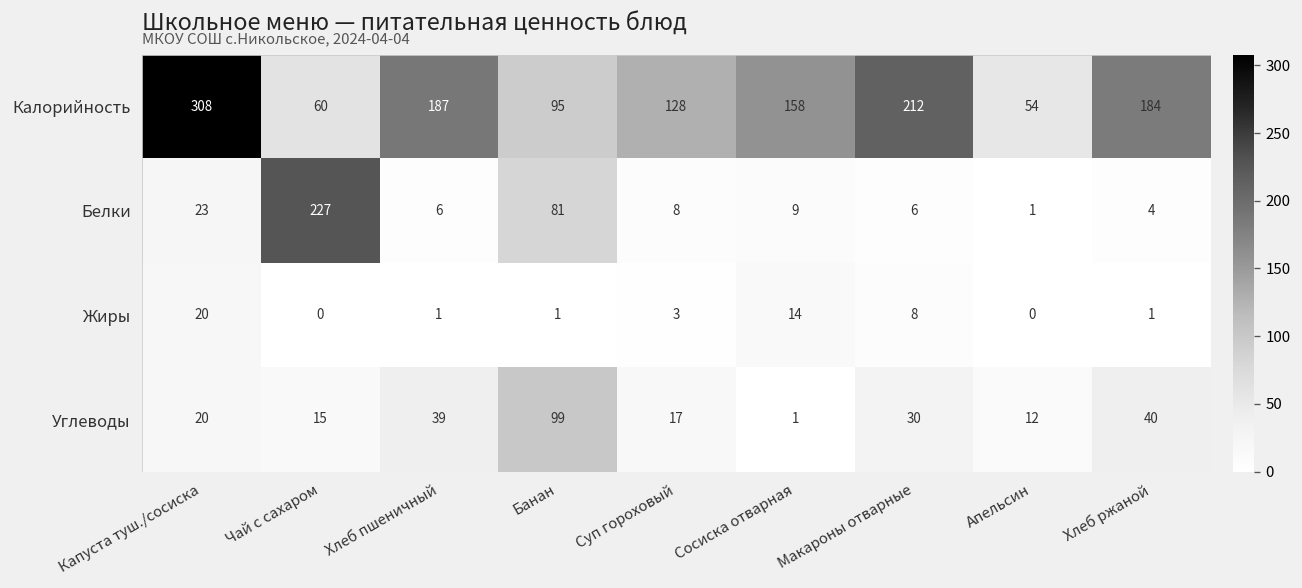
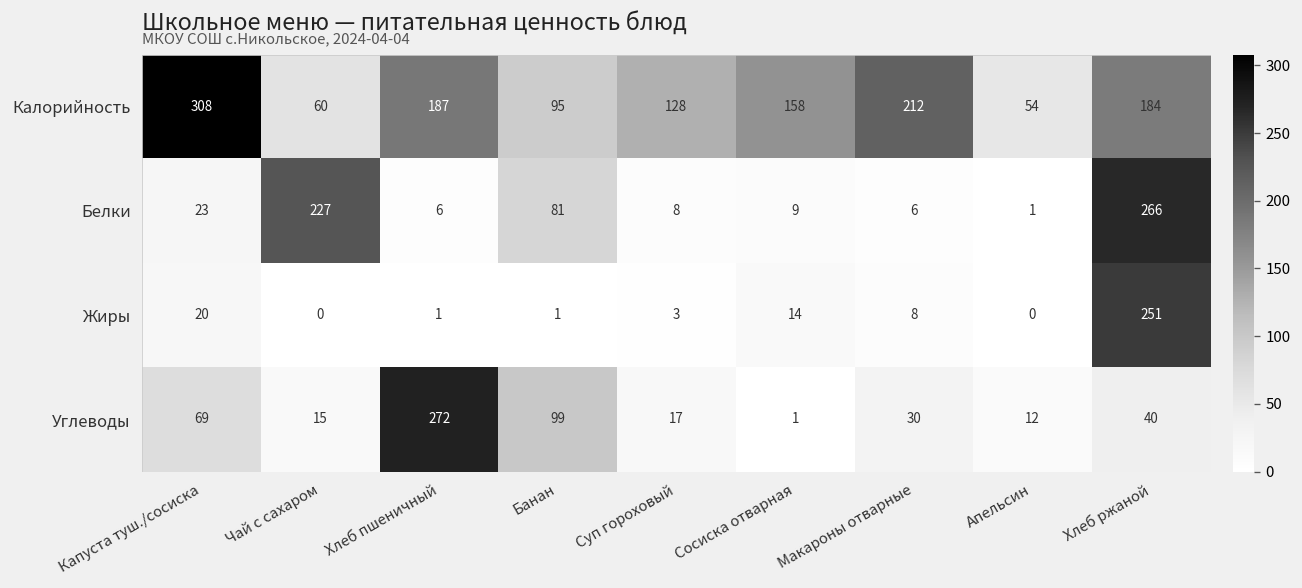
Белки, Хлеб ржаной: 4 -> 266
Жиры, Хлеб ржаной: 1 -> 251
Углеводы, Капуста туш./сосиска: 20 -> 69
Углеводы, Хлеб пшеничный: 39 -> 272
